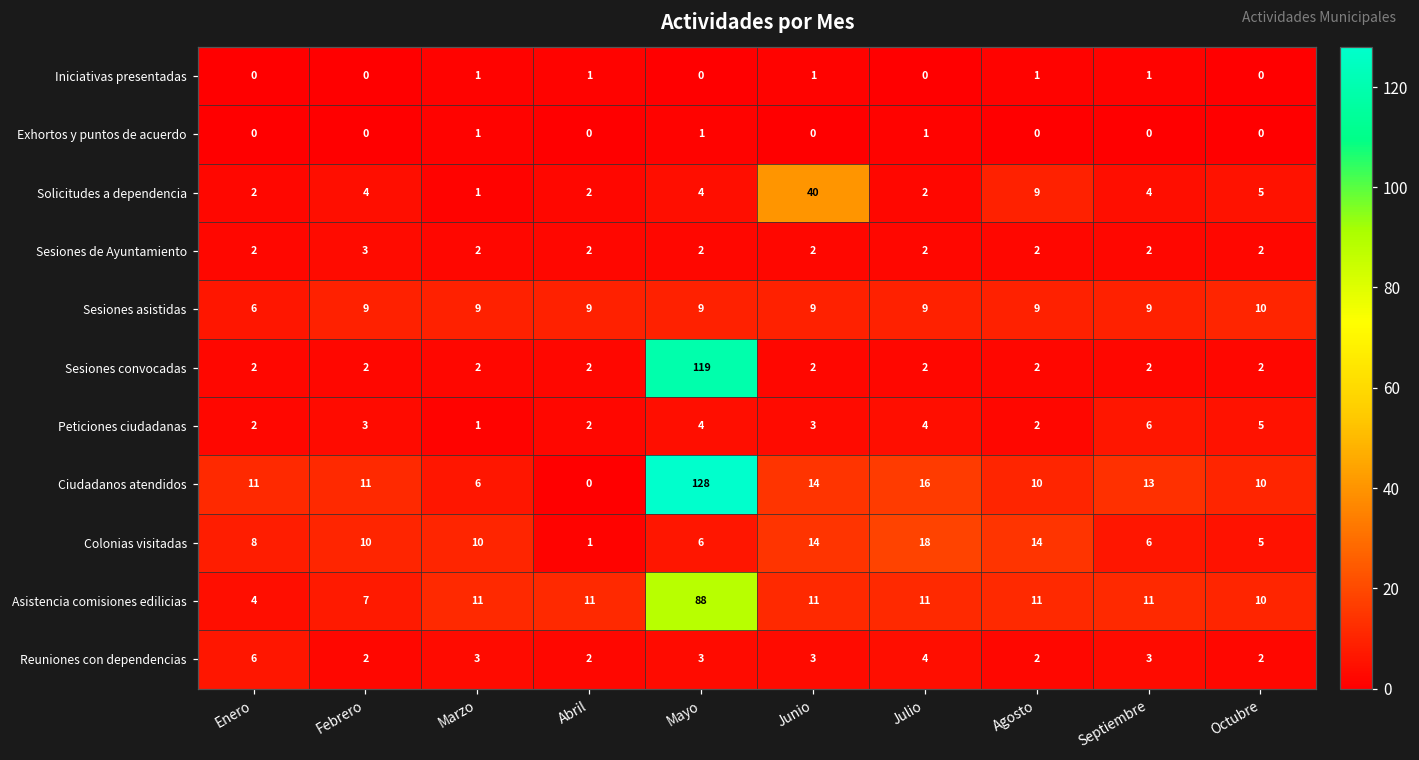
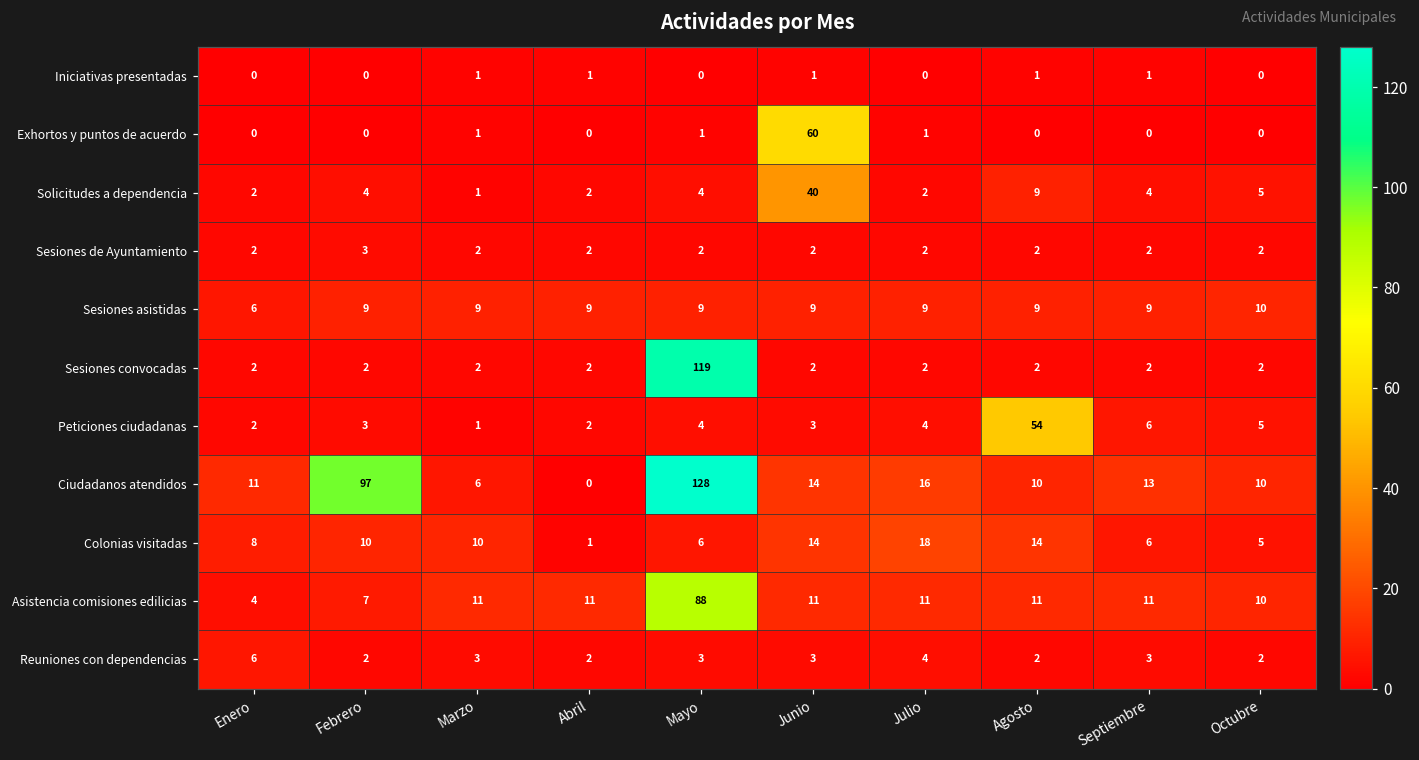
Exhortos y puntos de acuerdo, Junio: 0 -> 60
Peticiones ciudadanas, Agosto: 2 -> 54
Ciudadanos atendidos, Febrero: 11 -> 97
